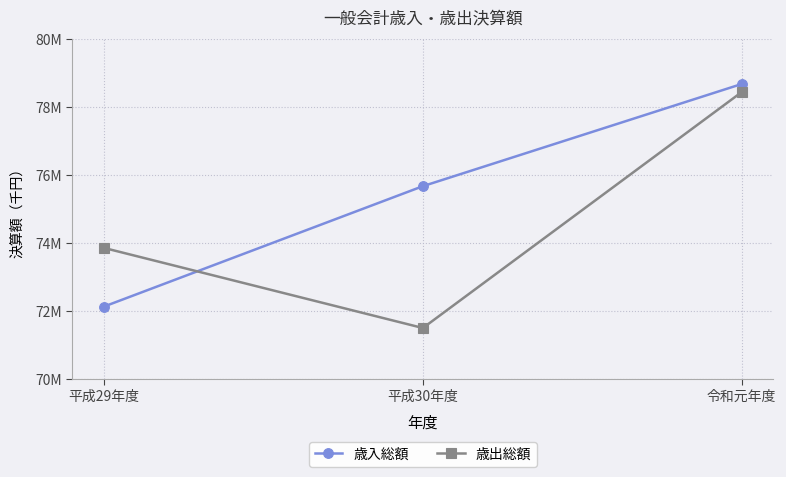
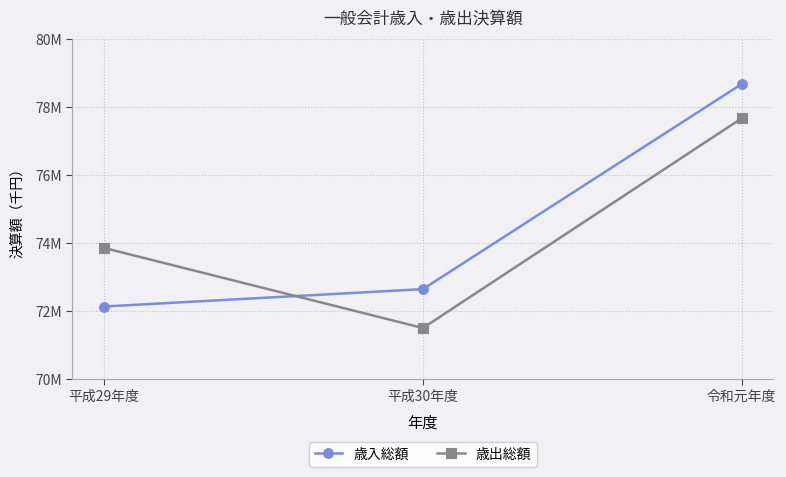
歳入総額, 平成30年度: 75700000 -> 72600000
歳出総額, 令和元年度: 78400000 -> 77700000
